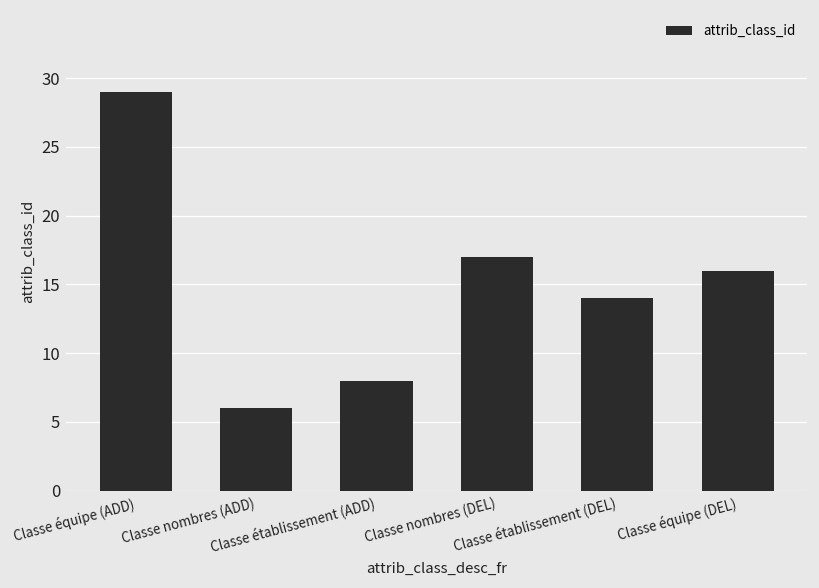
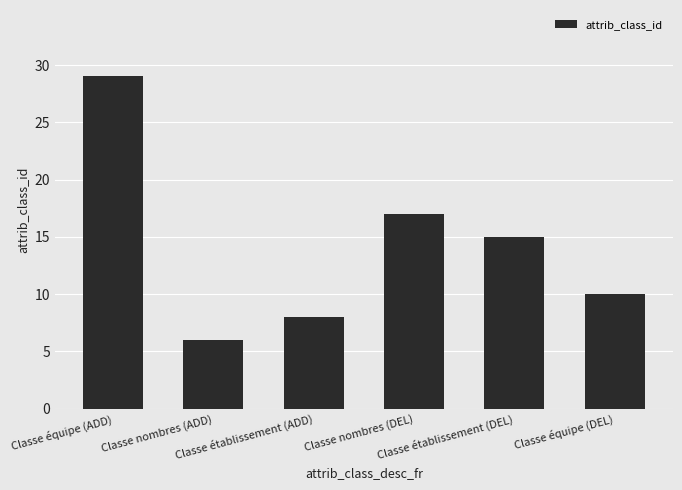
Classe établissement (DEL): 14 -> 15
Classe équipe (DEL): 16 -> 10
